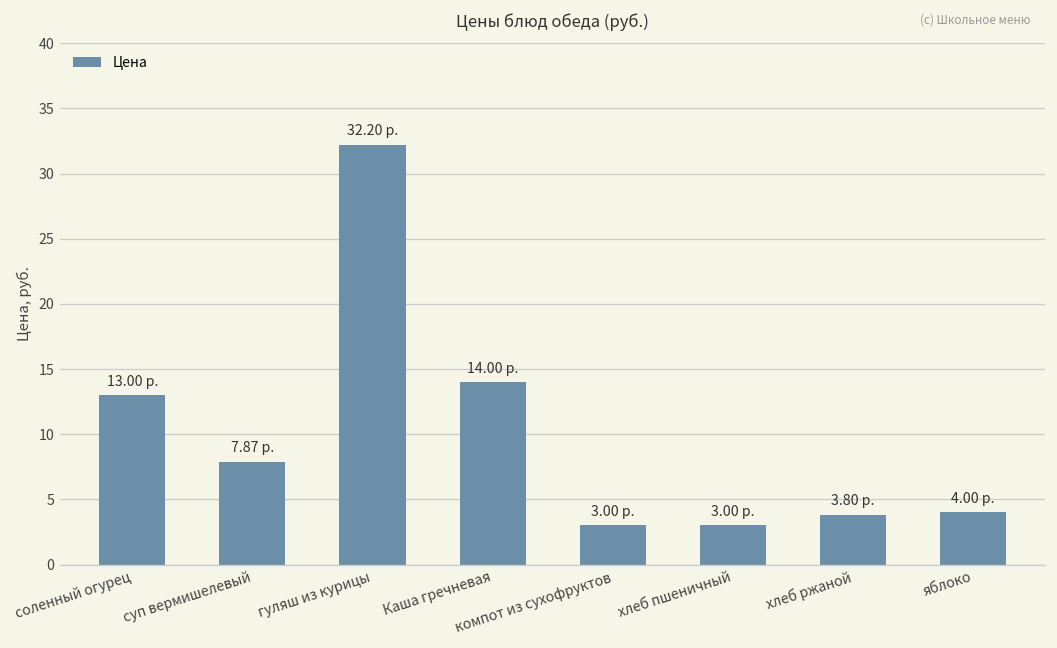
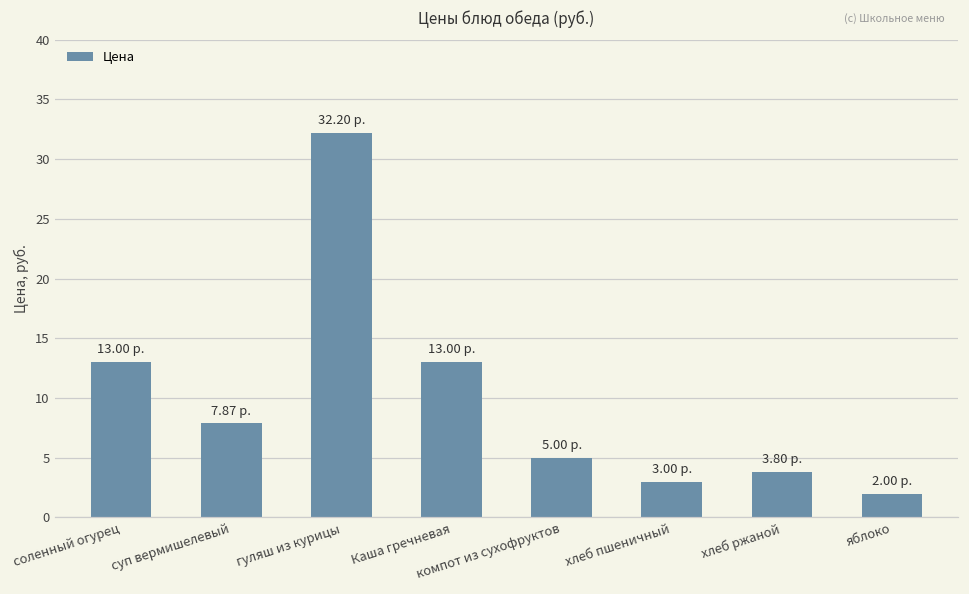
Каша гречневая: 14.00 -> 13.00
компот из сухофруктов: 3.00 -> 5.00
яблоко: 4.00 -> 2.00
